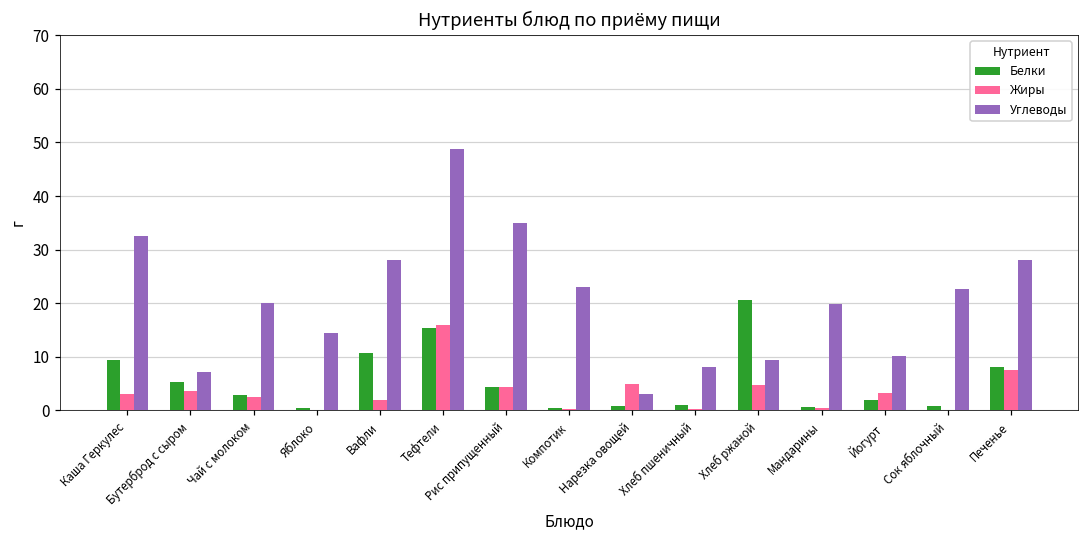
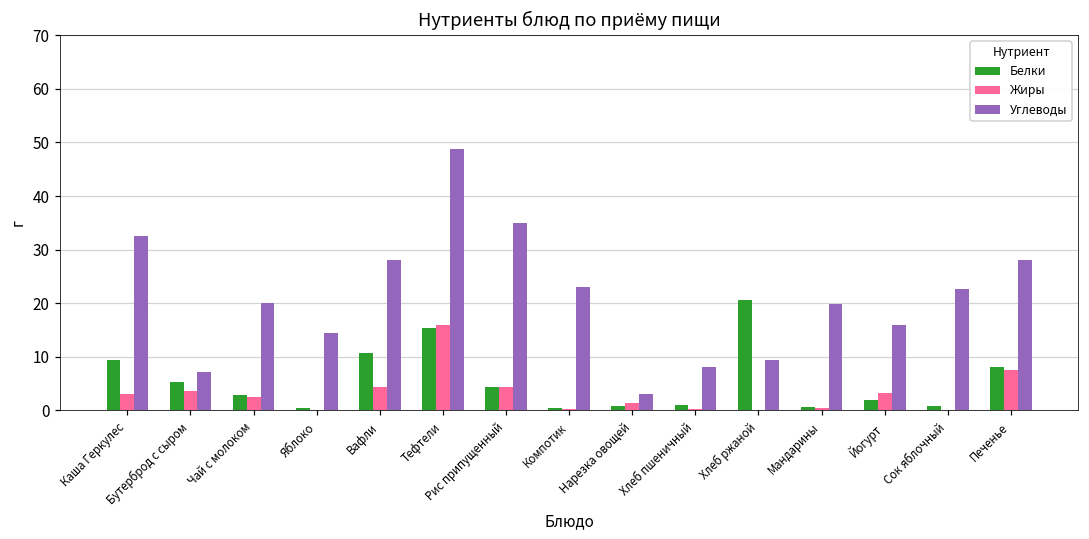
Жиры, Вафли: 2 -> 4
Жиры, Нарезка овощей: 5 -> 1
Жиры, Хлеб ржаной: 5 -> 0
Углеводы, Йогурт: 10 -> 16
